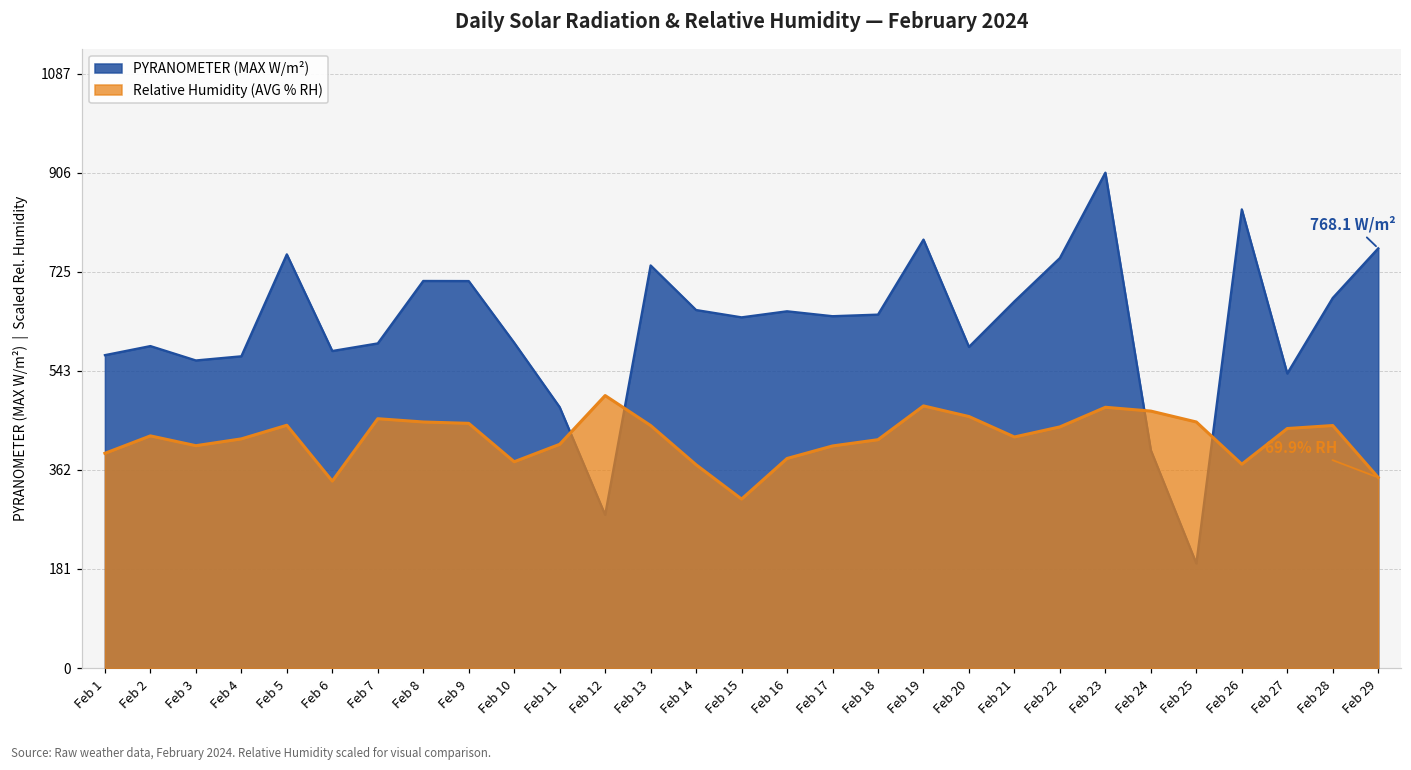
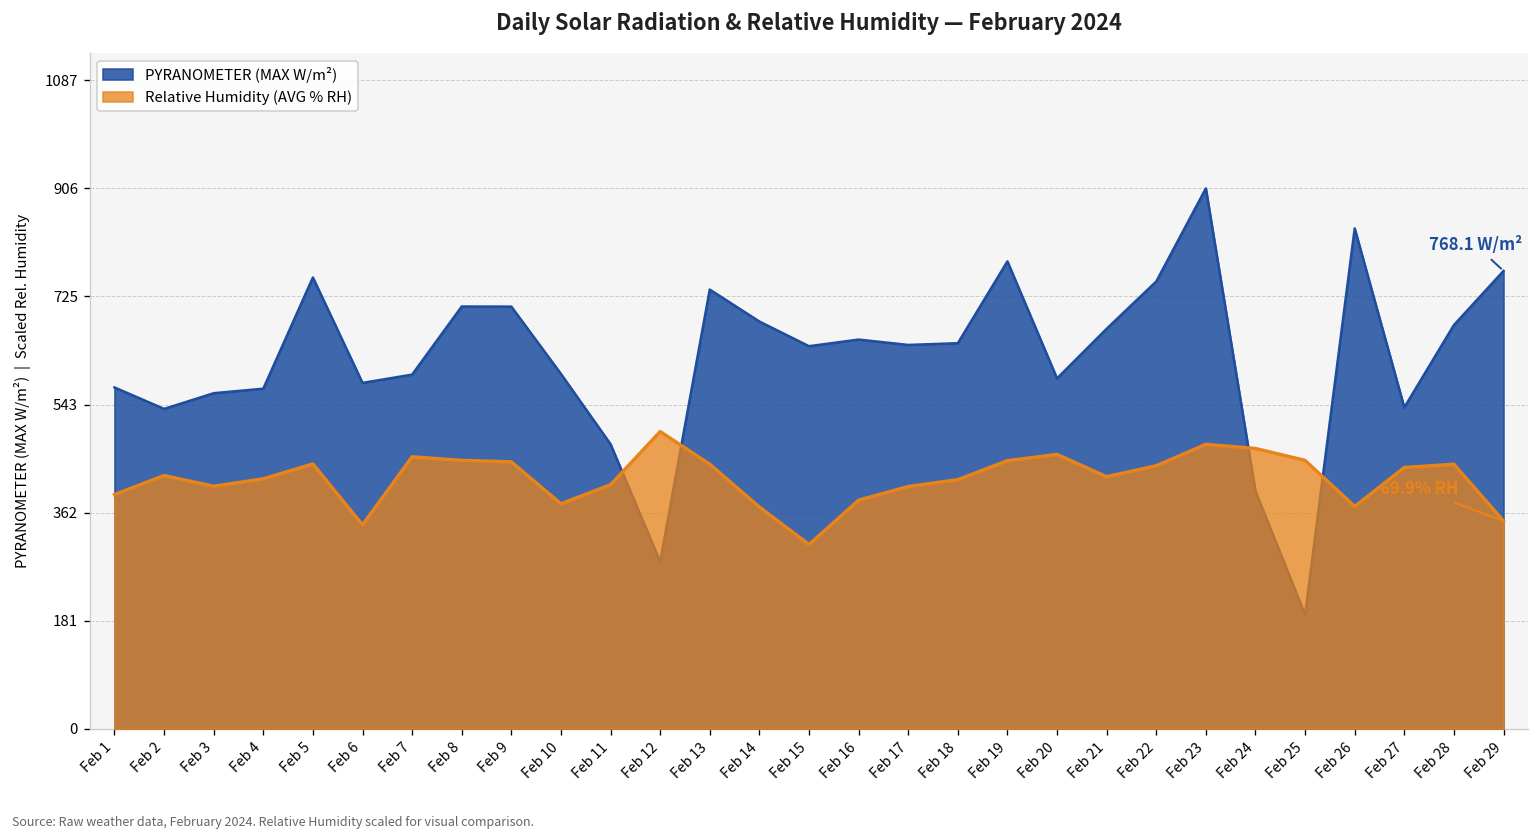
PYRANOMETER (MAX W/m²), Feb 2: 590 -> 540
PYRANOMETER (MAX W/m²), Feb 14: 660 -> 680
Relative Humidity (AVG % RH), Feb 19: 480 -> 450
